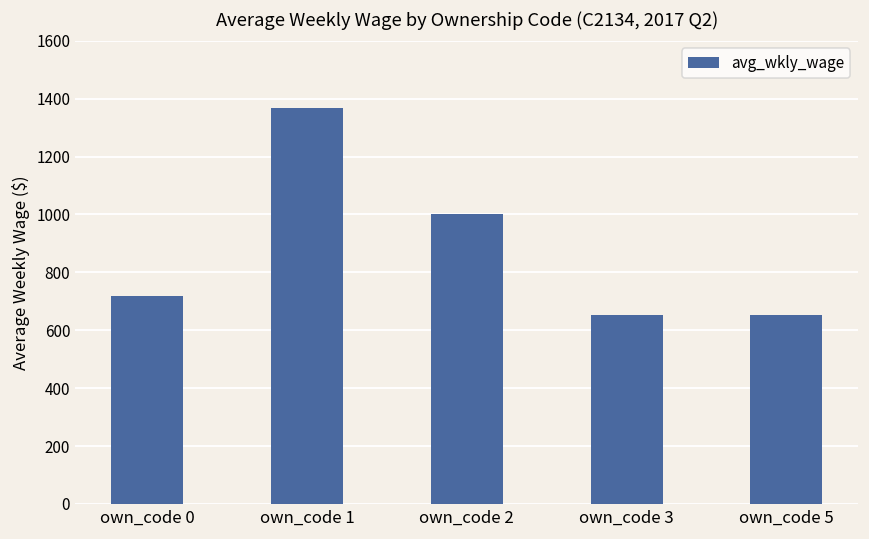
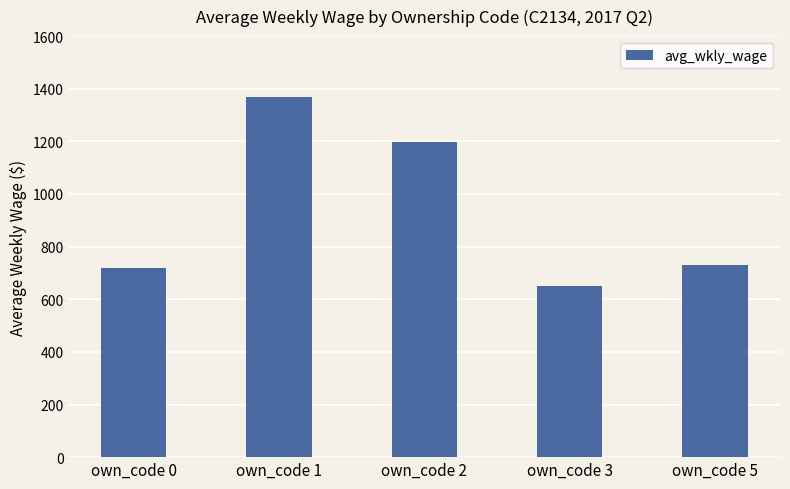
own_code 2: 1000 -> 1200
own_code 5: 650 -> 730
